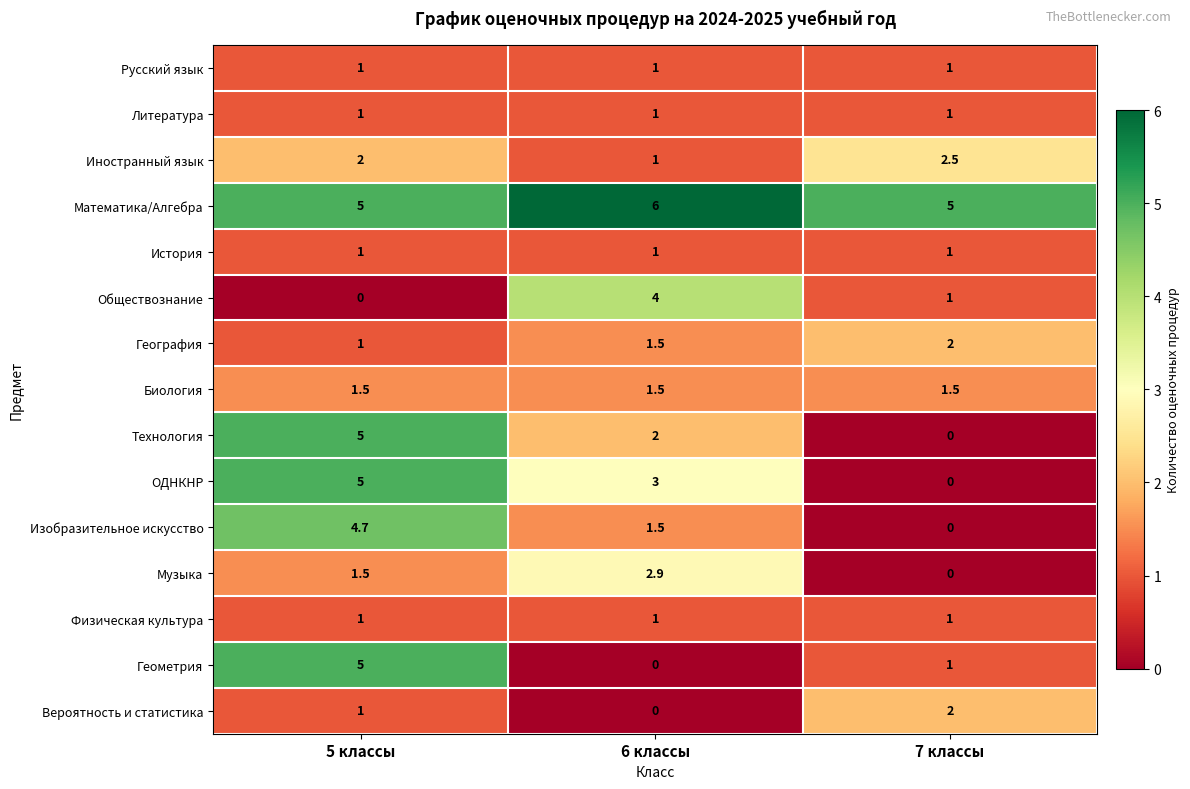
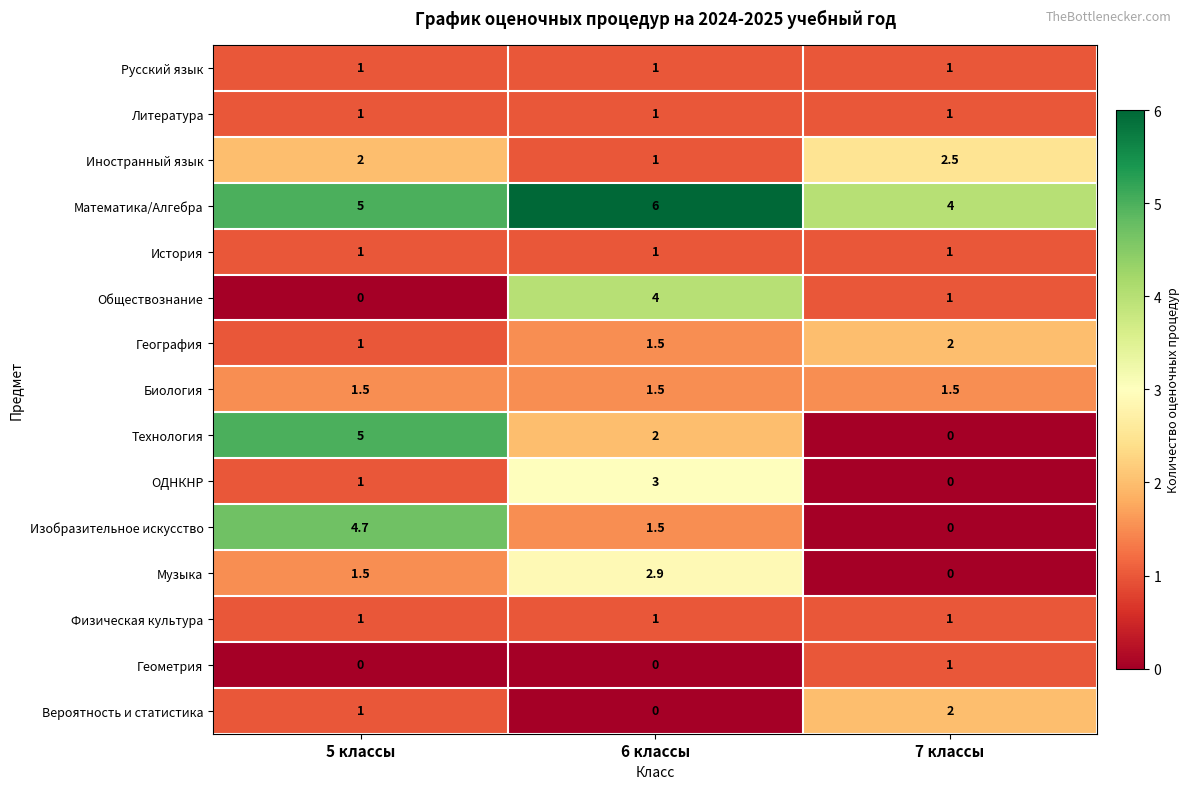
Математика/Алгебра, 7 классы: 5 -> 4
ОДНКНР, 5 классы: 5 -> 1
Геометрия, 5 классы: 5 -> 0
